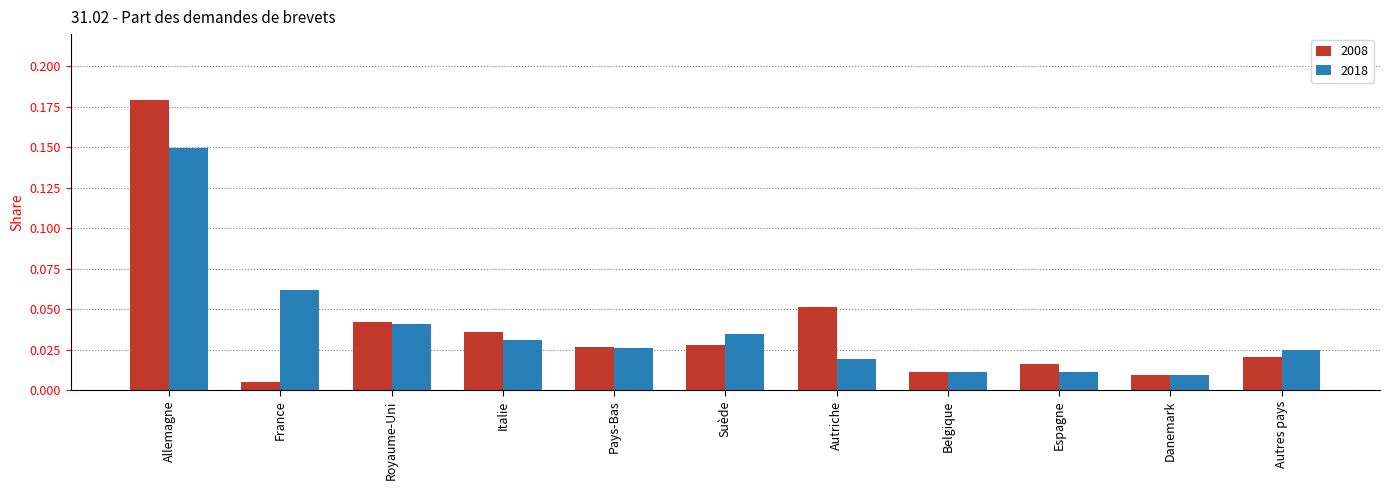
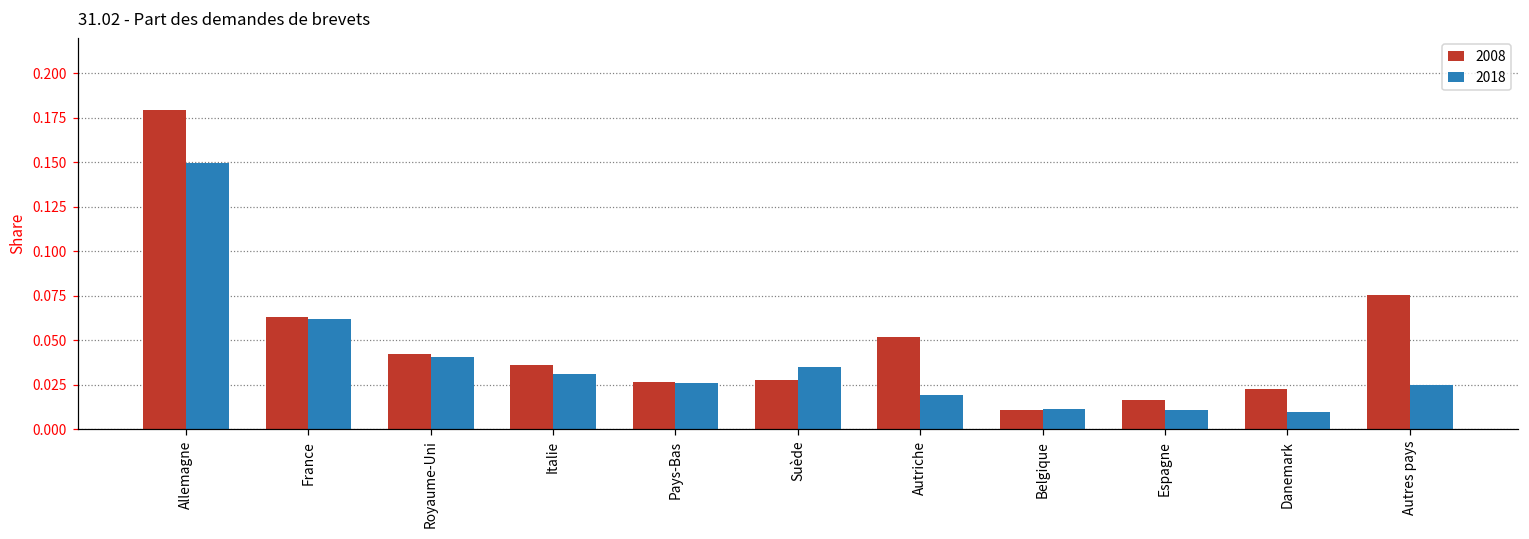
2008, France: 0.005 -> 0.063
2008, Danemark: 0.009 -> 0.023
2008, Autres pays: 0.021 -> 0.075
